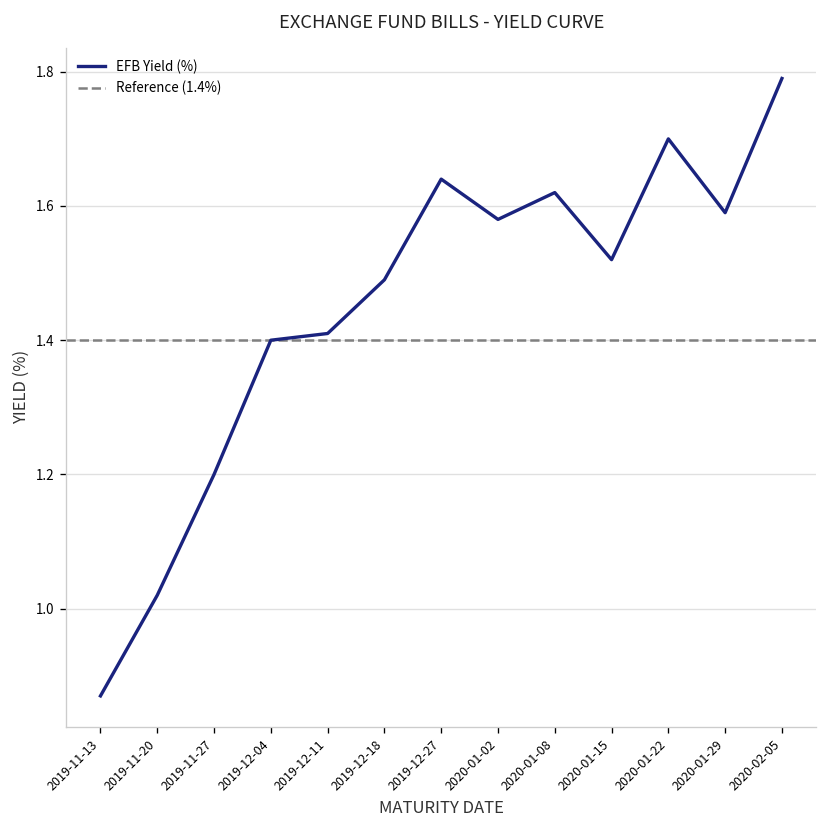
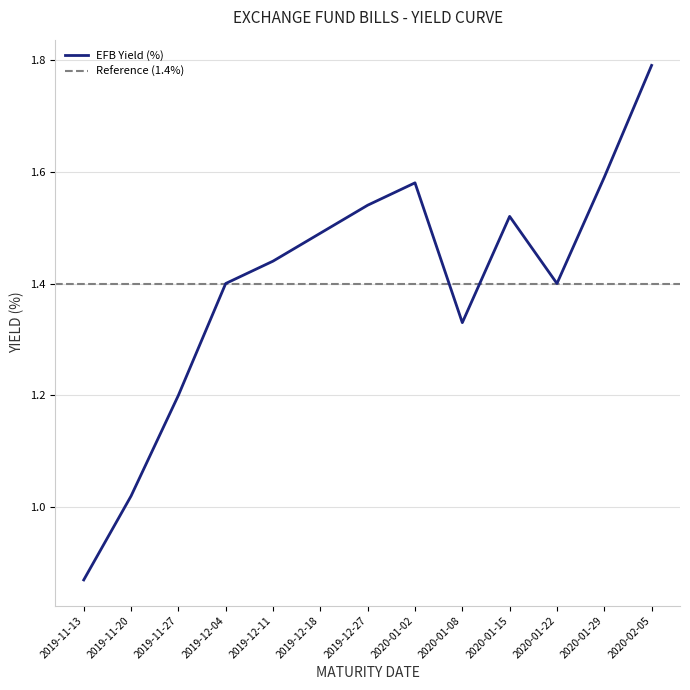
2019-12-11: 1.41 -> 1.44
2019-12-27: 1.64 -> 1.54
2020-01-08: 1.62 -> 1.33
2020-01-22: 1.7 -> 1.4
